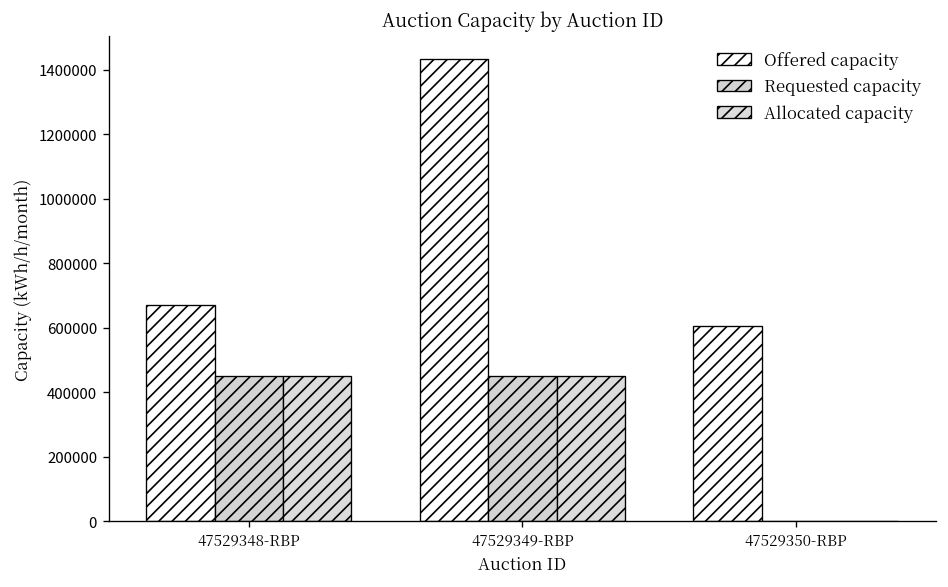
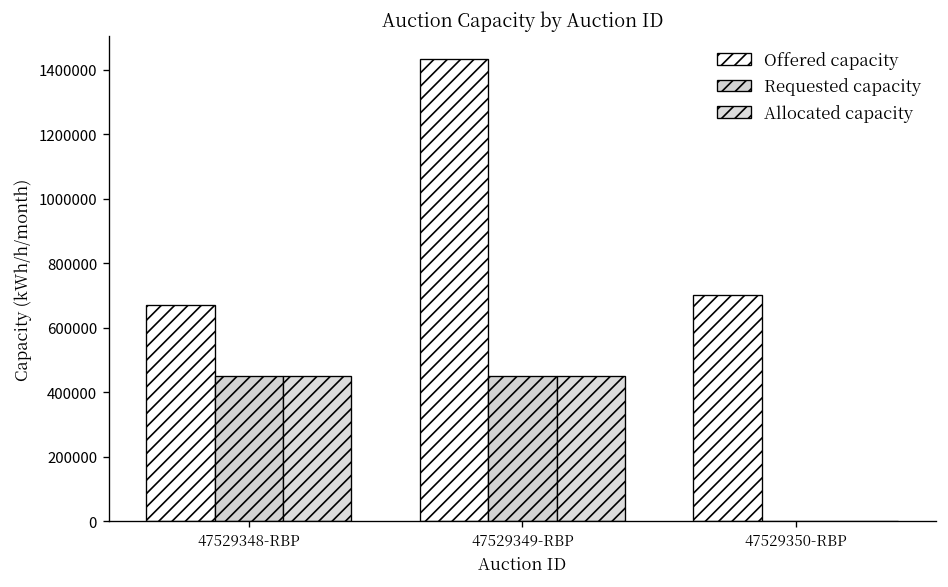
Offered capacity, 47529350-RBP: 610000 -> 700000
